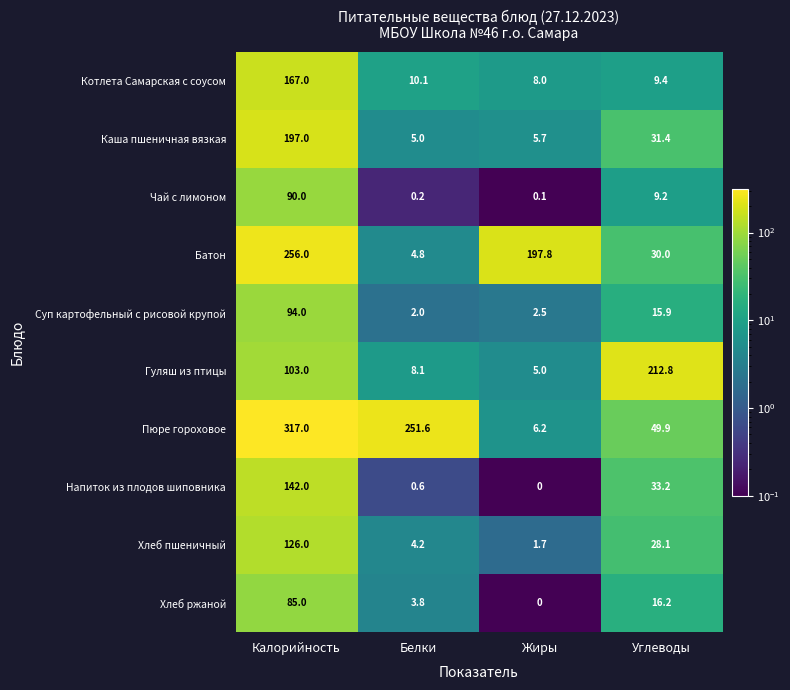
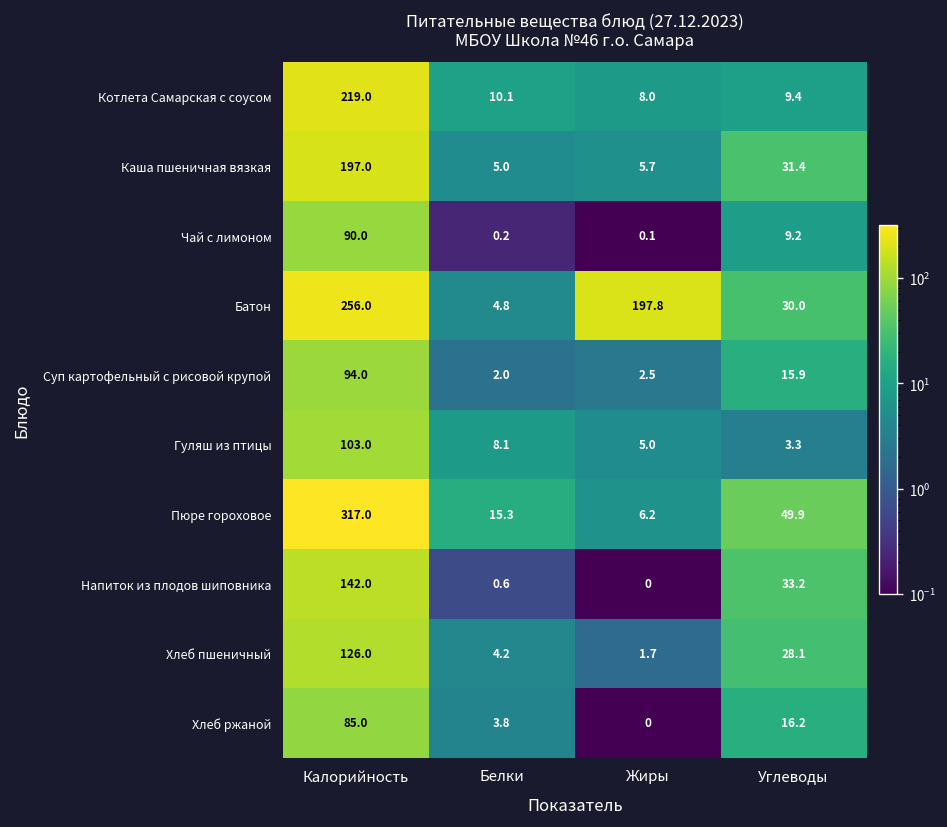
Котлета Самарская с соусом, Калорийность: 167.0 -> 219.0
Гуляш из птицы, Углеводы: 212.8 -> 3.3
Пюре гороховое, Белки: 251.6 -> 15.3
